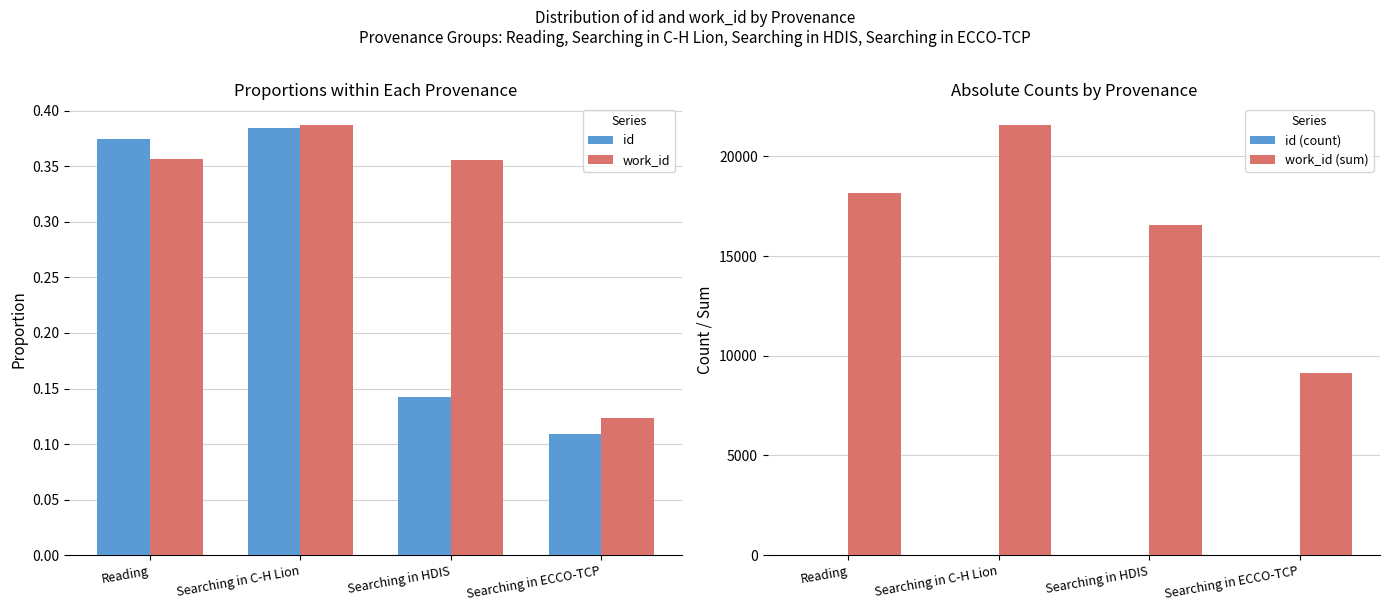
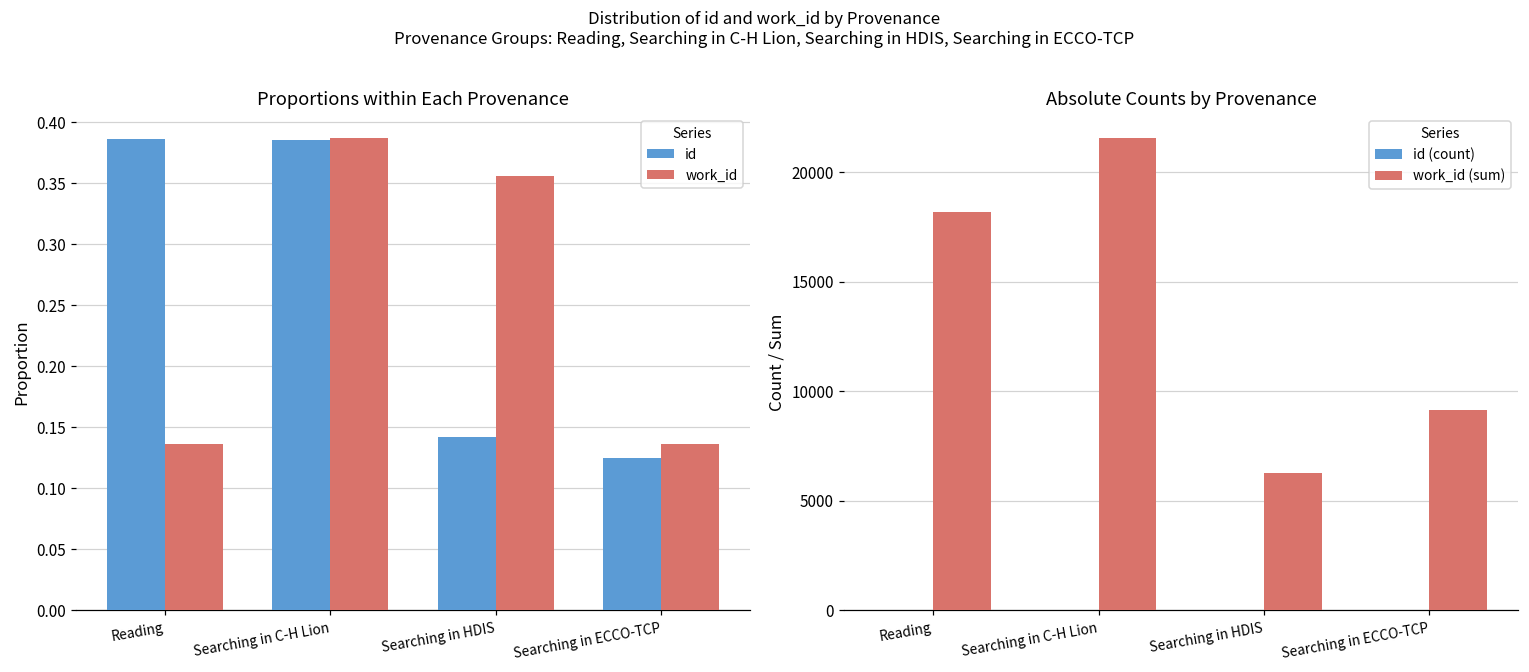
Proportions within Each Provenance, id, Reading: 0.375 -> 0.386
Proportions within Each Provenance, work_id, Reading: 0.357 -> 0.136
Proportions within Each Provenance, id, Searching in ECCO-TCP: 0.109 -> 0.125
Proportions within Each Provenance, work_id, Searching in ECCO-TCP: 0.123 -> 0.136
Absolute Counts by Provenance, work_id (sum), Searching in HDIS: 16600 -> 6300
